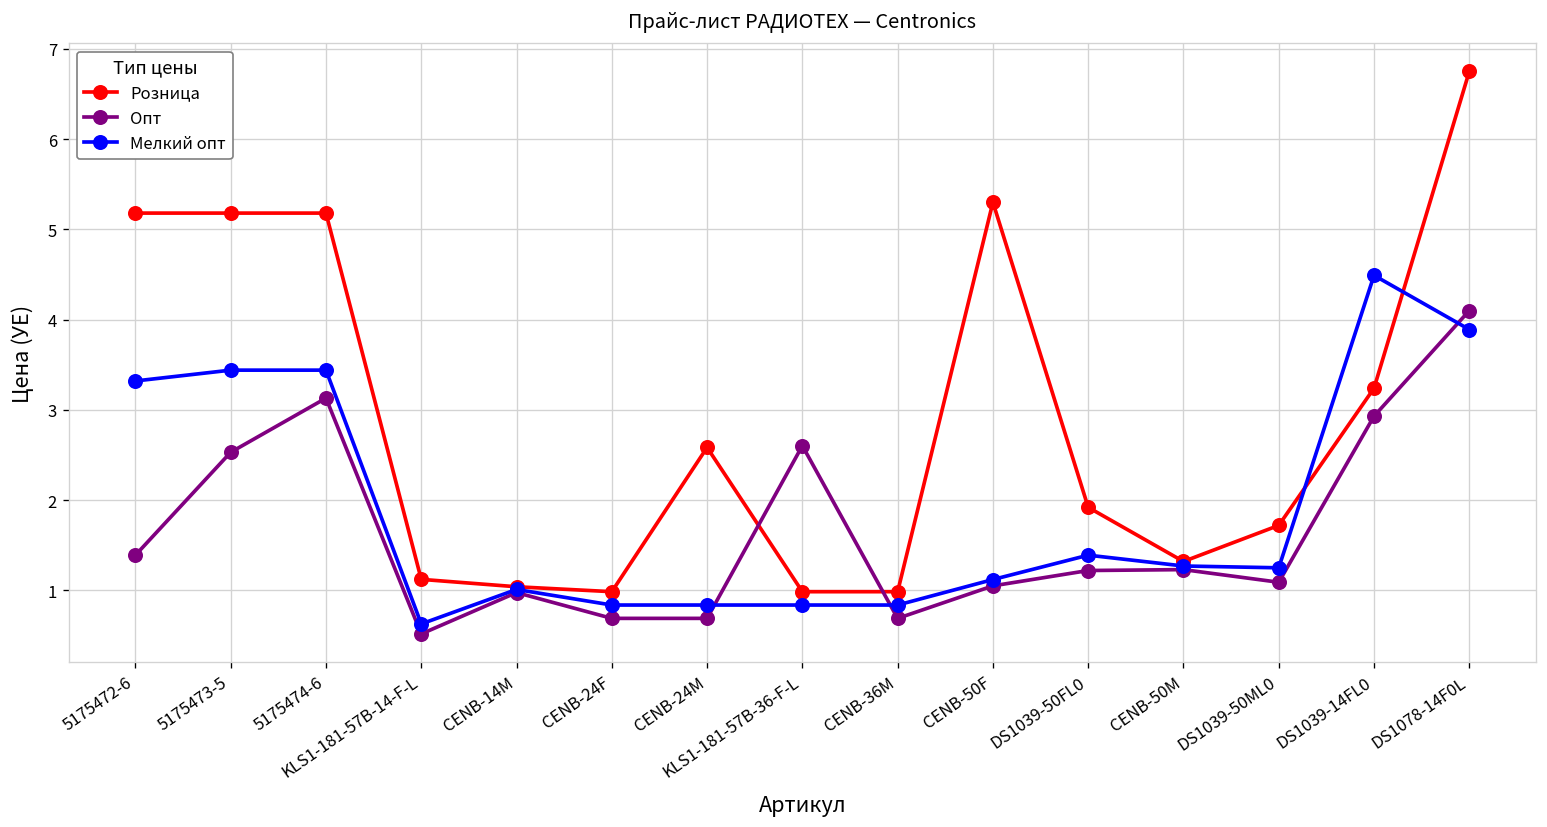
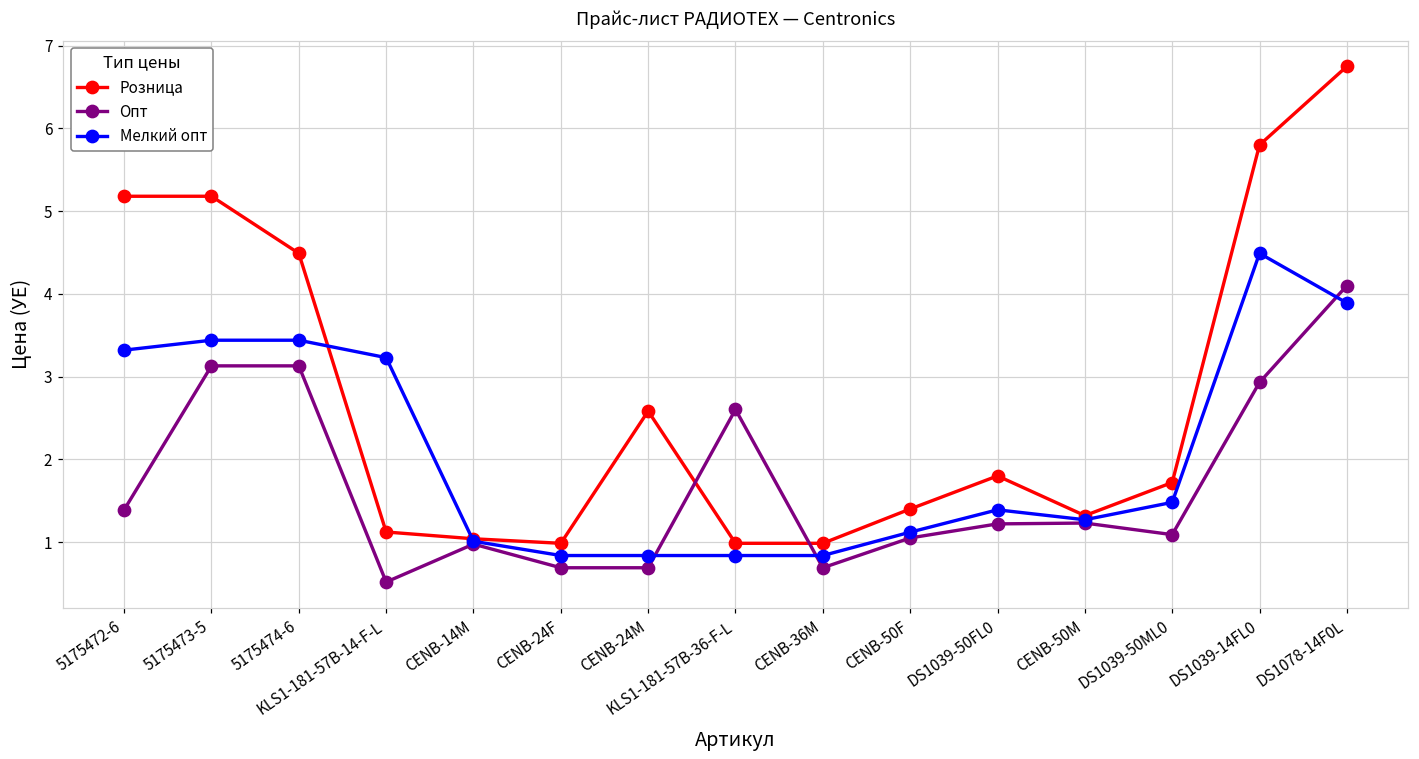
Опт, 5175473-5: 2.5 -> 3.1
Розница, 5175474-6: 5.2 -> 4.5
Мелкий опт, KLS1-181-57B-14-F-L: 0.6 -> 3.2
Розница, CENB-50F: 5.3 -> 1.4
Розница, DS1039-50FL0: 1.9 -> 1.8
Мелкий опт, DS1039-50ML0: 1.3 -> 1.5
Розница, DS1039-14FL0: 3.2 -> 5.8
